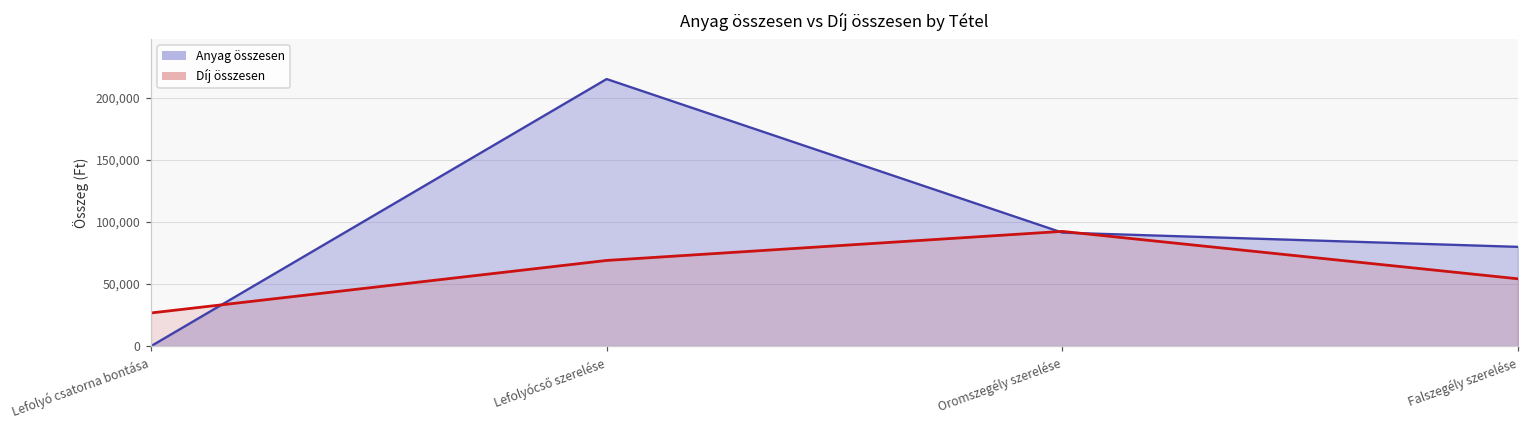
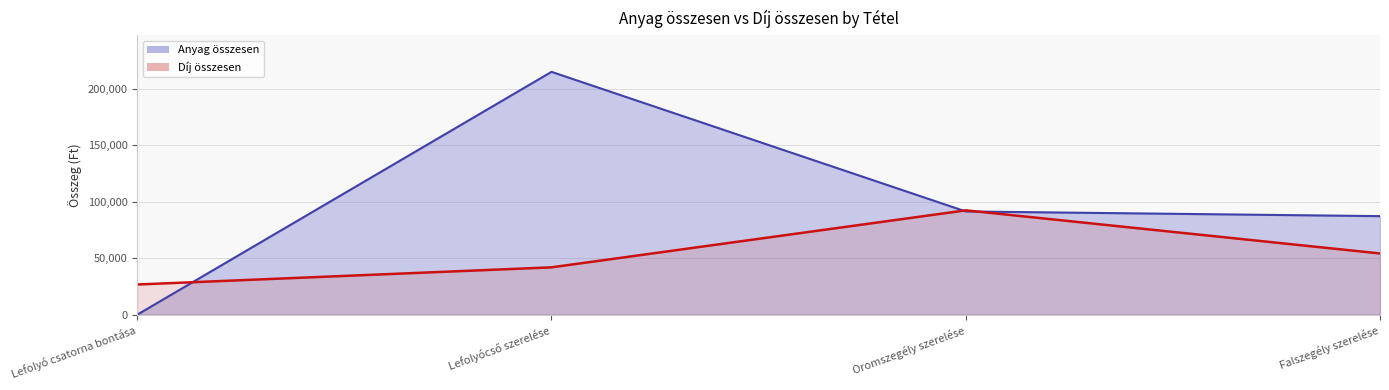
Díj összesen, Lefolyócső szerelése: 69,000 -> 42,000
Anyag összesen, Falszegély szerelése: 80,000 -> 87,000
